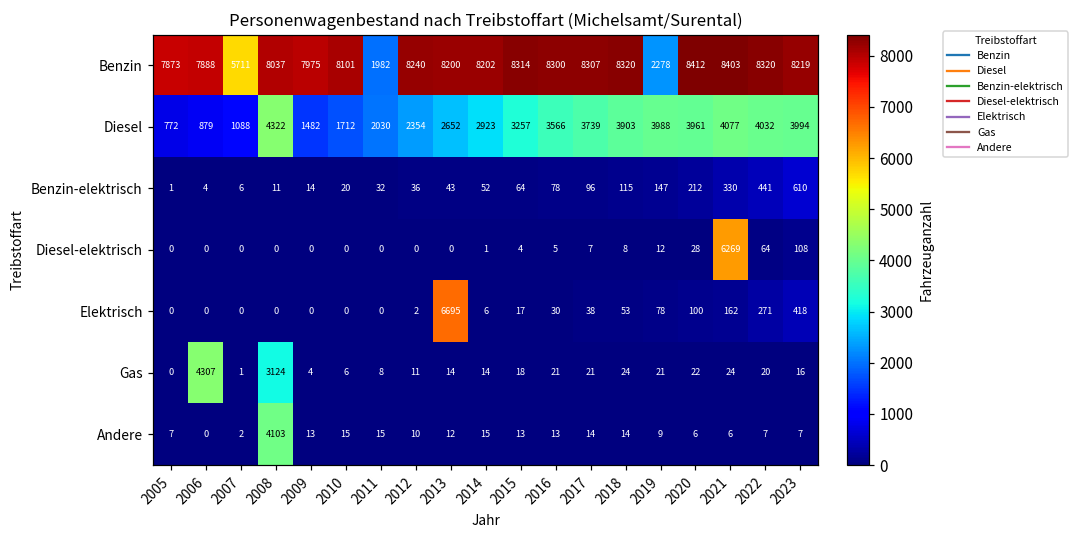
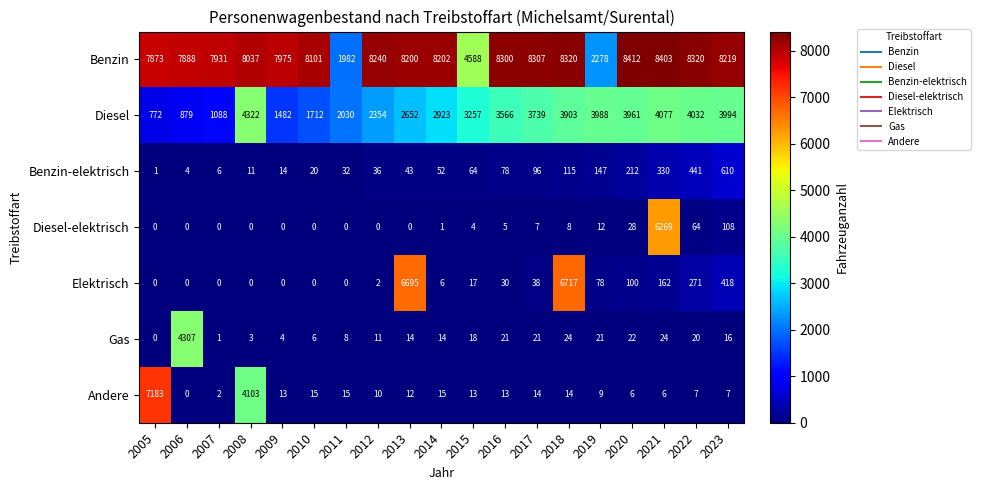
Benzin, 2007: 5711 -> 7931
Benzin, 2015: 8314 -> 4588
Elektrisch, 2018: 53 -> 6717
Gas, 2008: 3124 -> 3
Andere, 2005: 7 -> 7183
